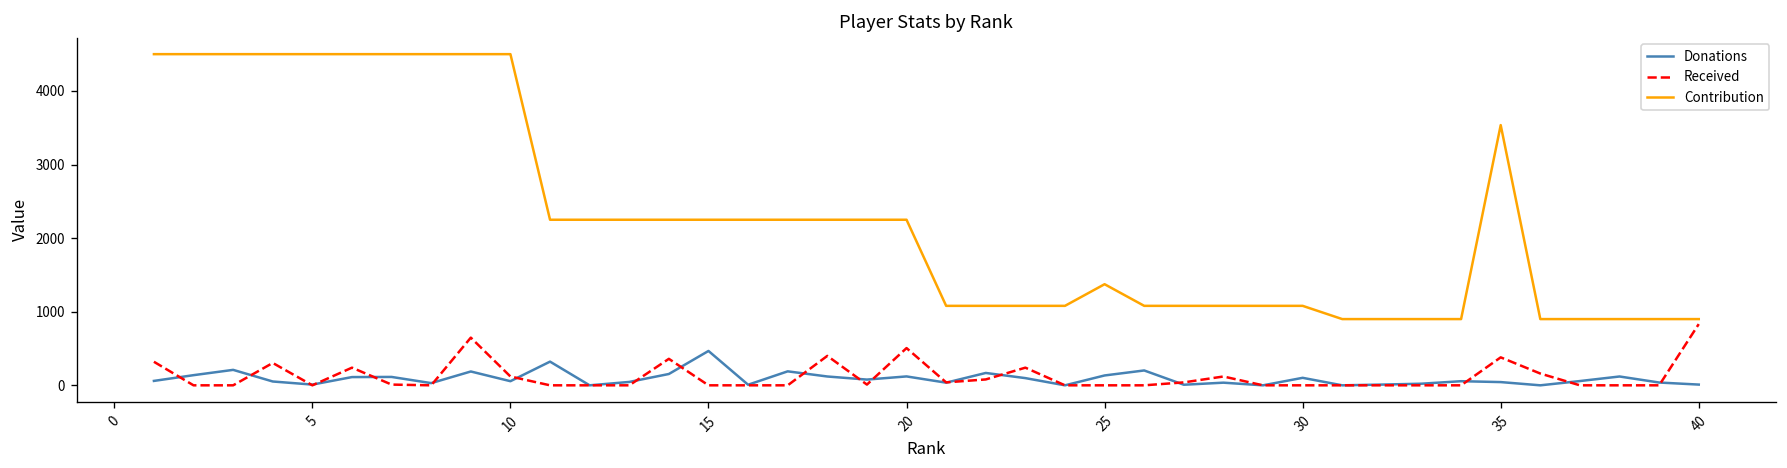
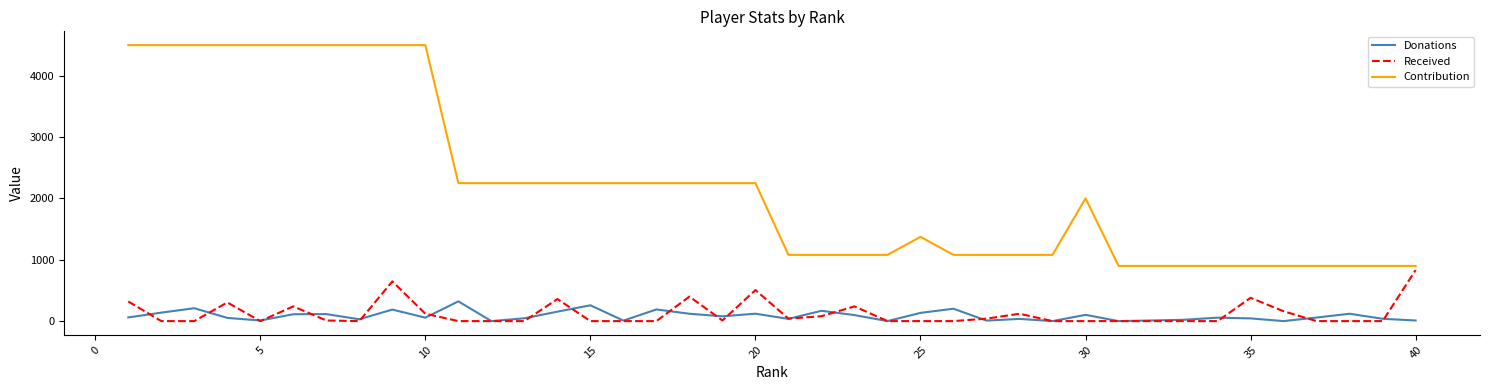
Donations, 15: 500 -> 300
Contribution, 30: 1100 -> 2000
Contribution, 35: 3500 -> 900
